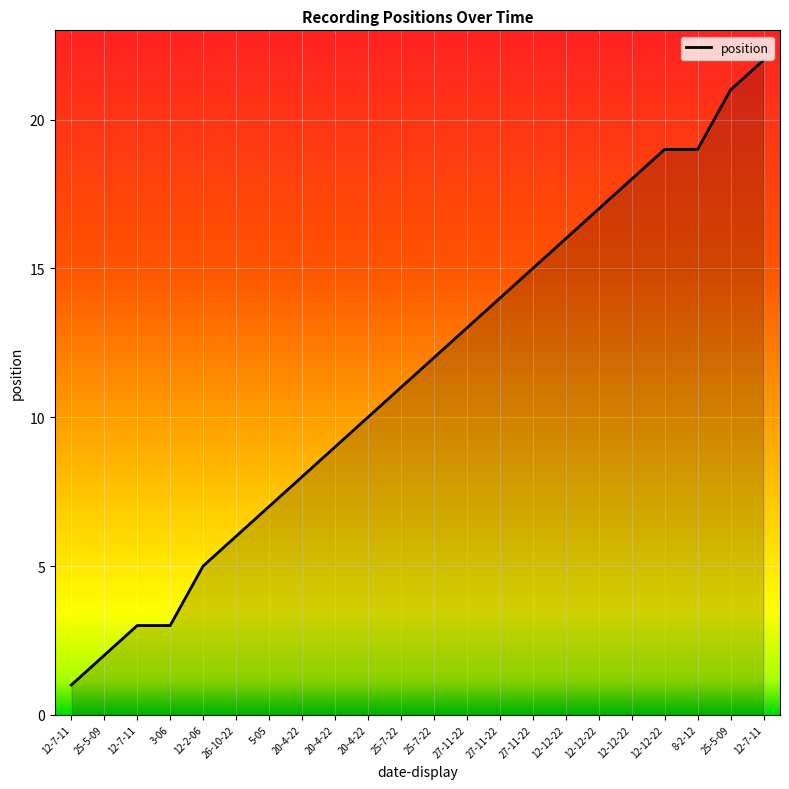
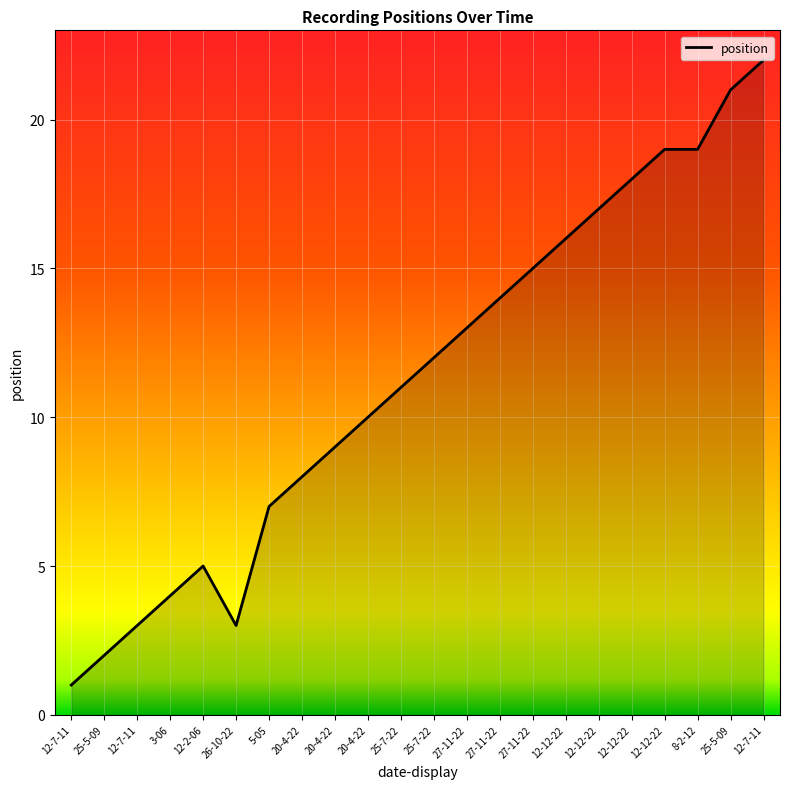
3-06: 3 -> 4
26-10-22: 6 -> 3
